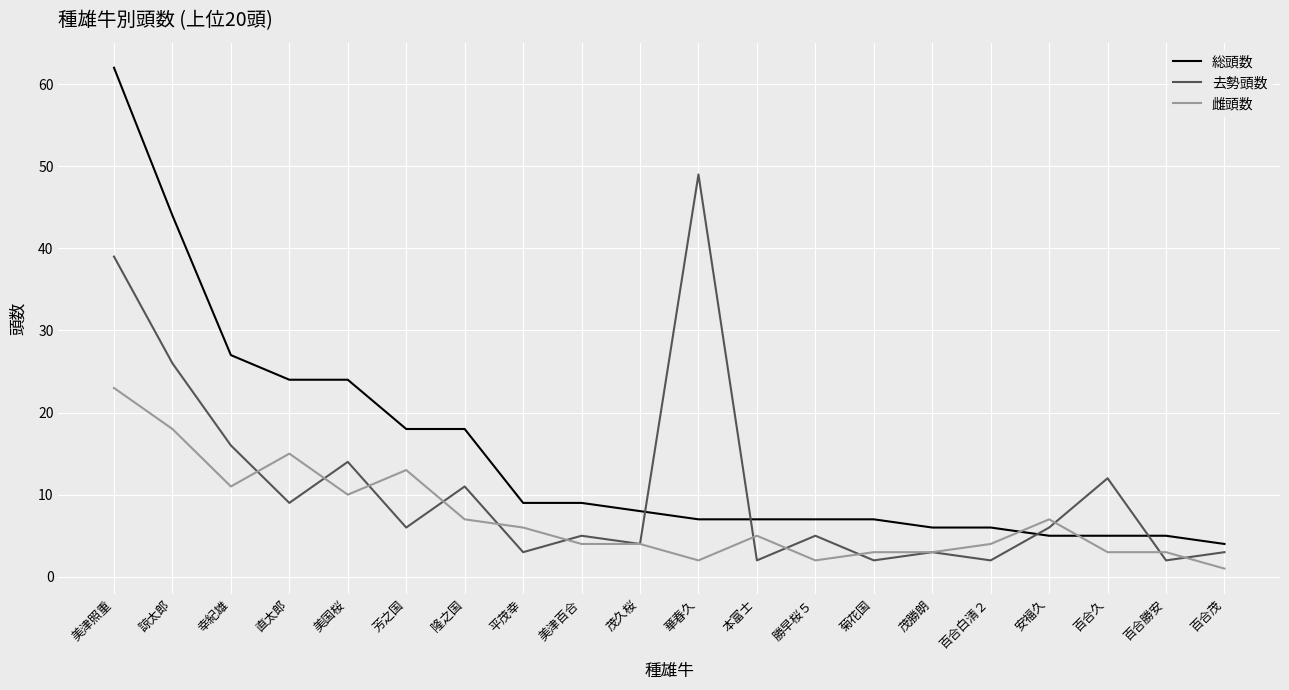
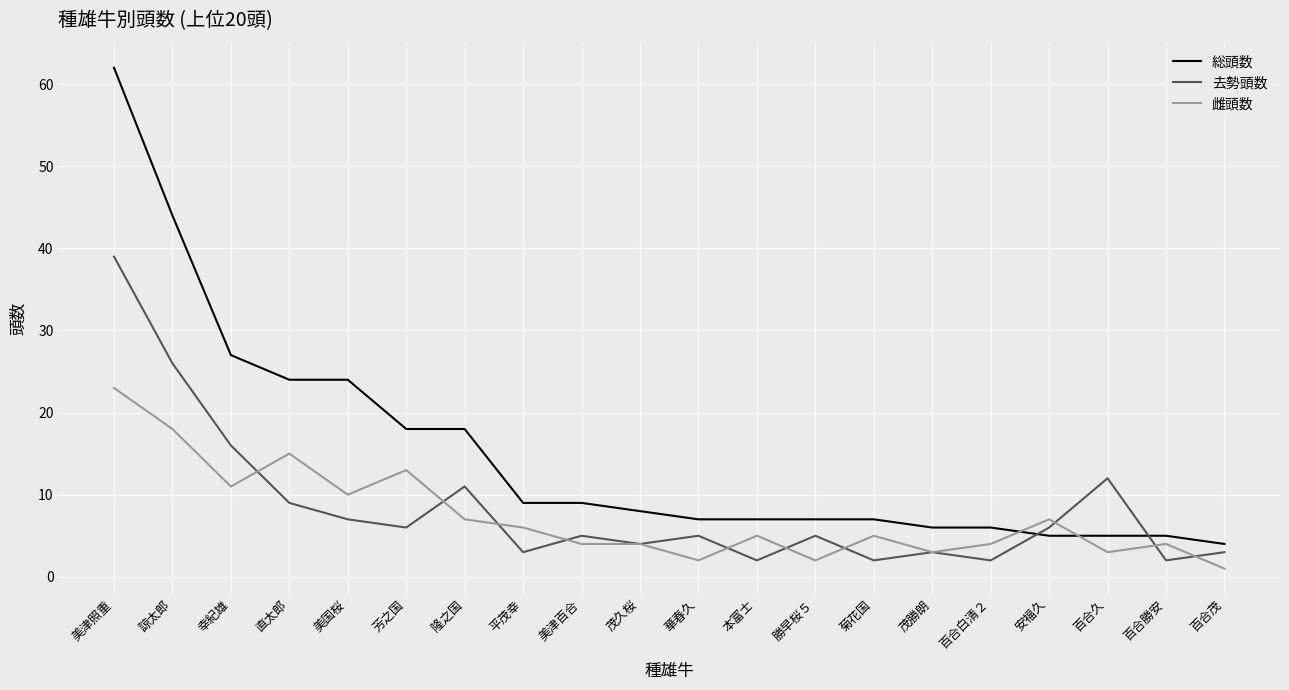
去勢頭数, 美国桜: 14 -> 7
去勢頭数, 華春久: 49 -> 5
雌頭数, 菊花国: 3 -> 5
雌頭数, 百合勝安: 3 -> 4
